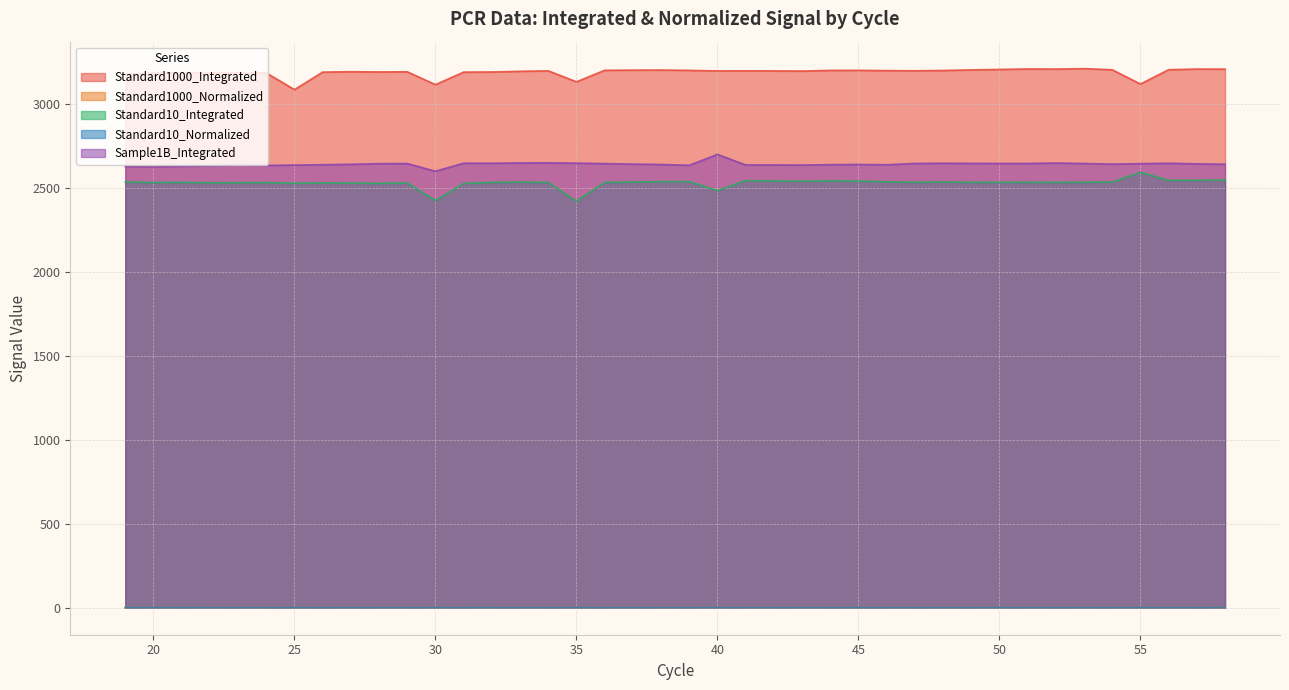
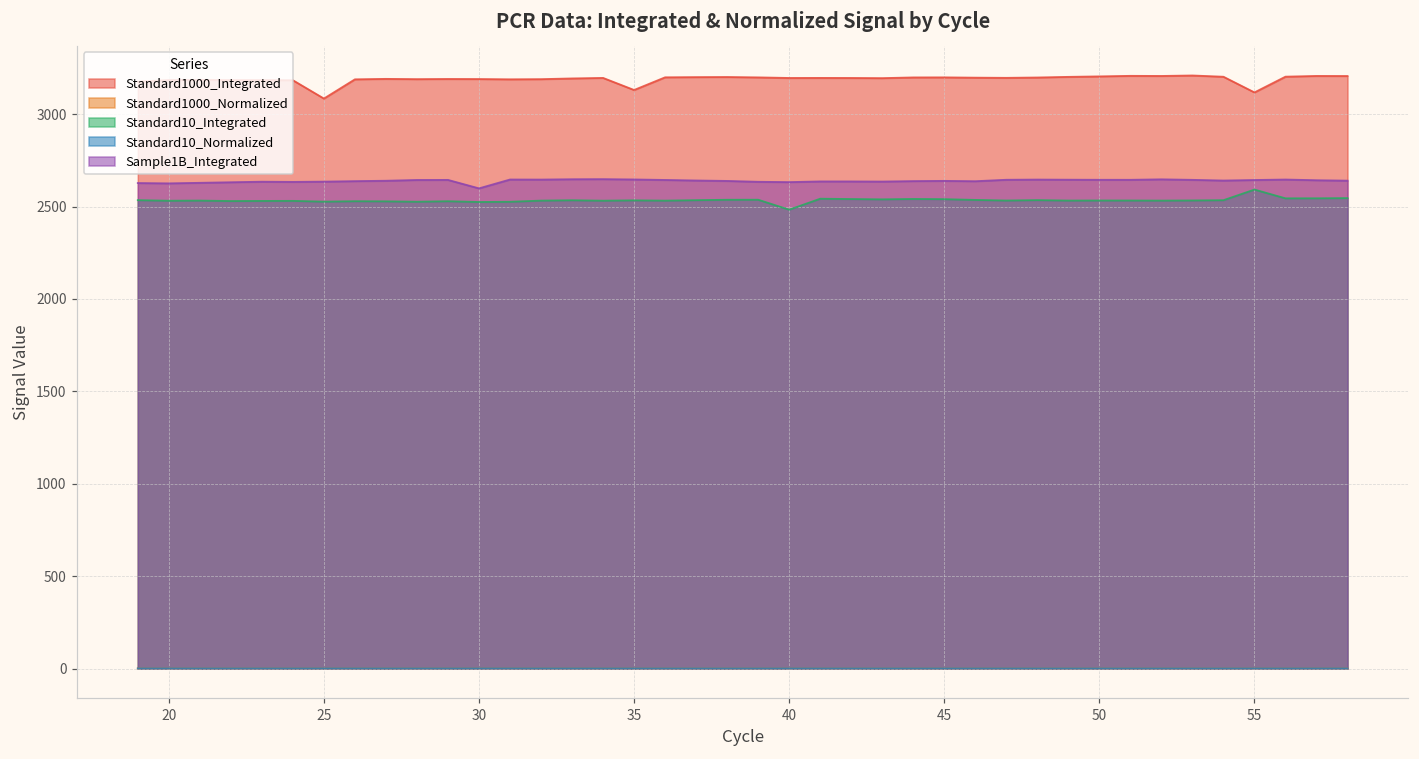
Standard1000_Integrated, 30: 3110 -> 3190
Standard10_Integrated, 30: 2420 -> 2520
Standard10_Integrated, 35: 2420 -> 2530
Sample1B_Integrated, 40: 2700 -> 2630
